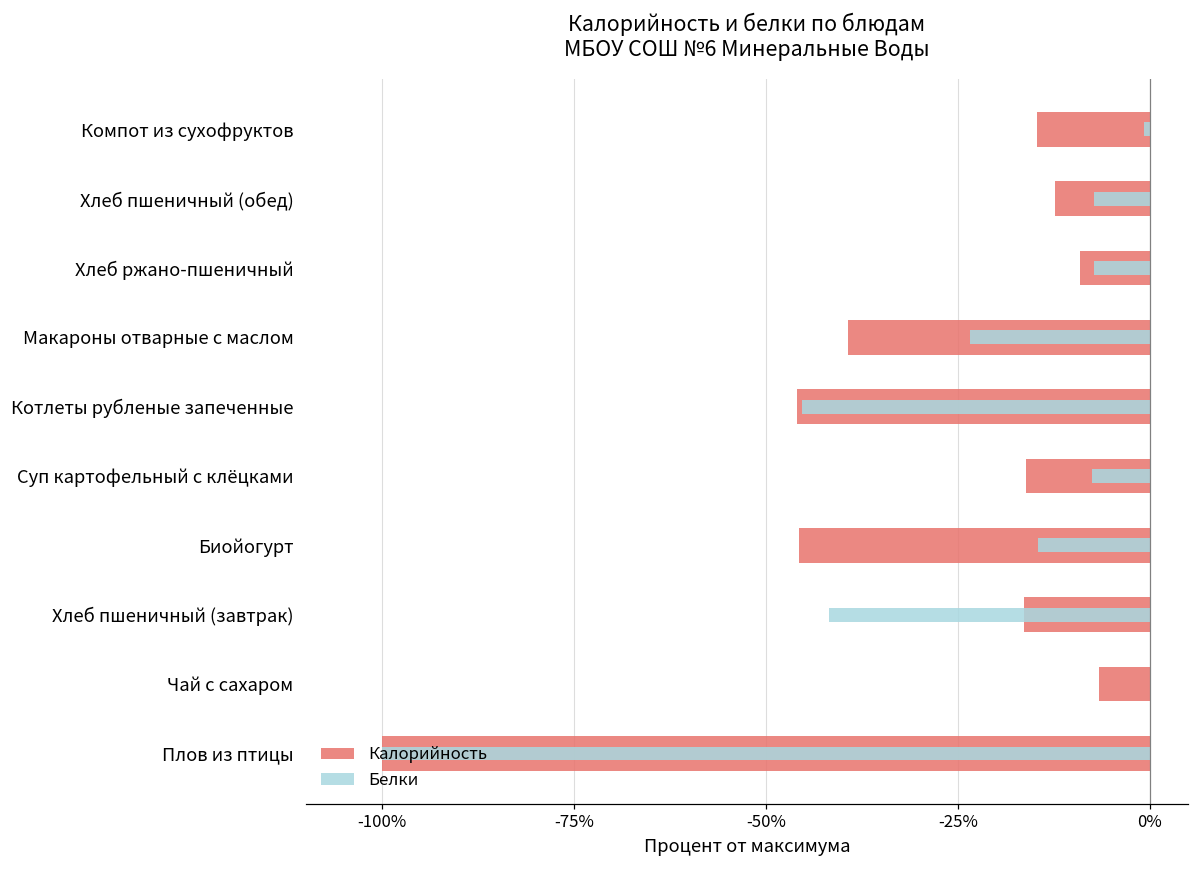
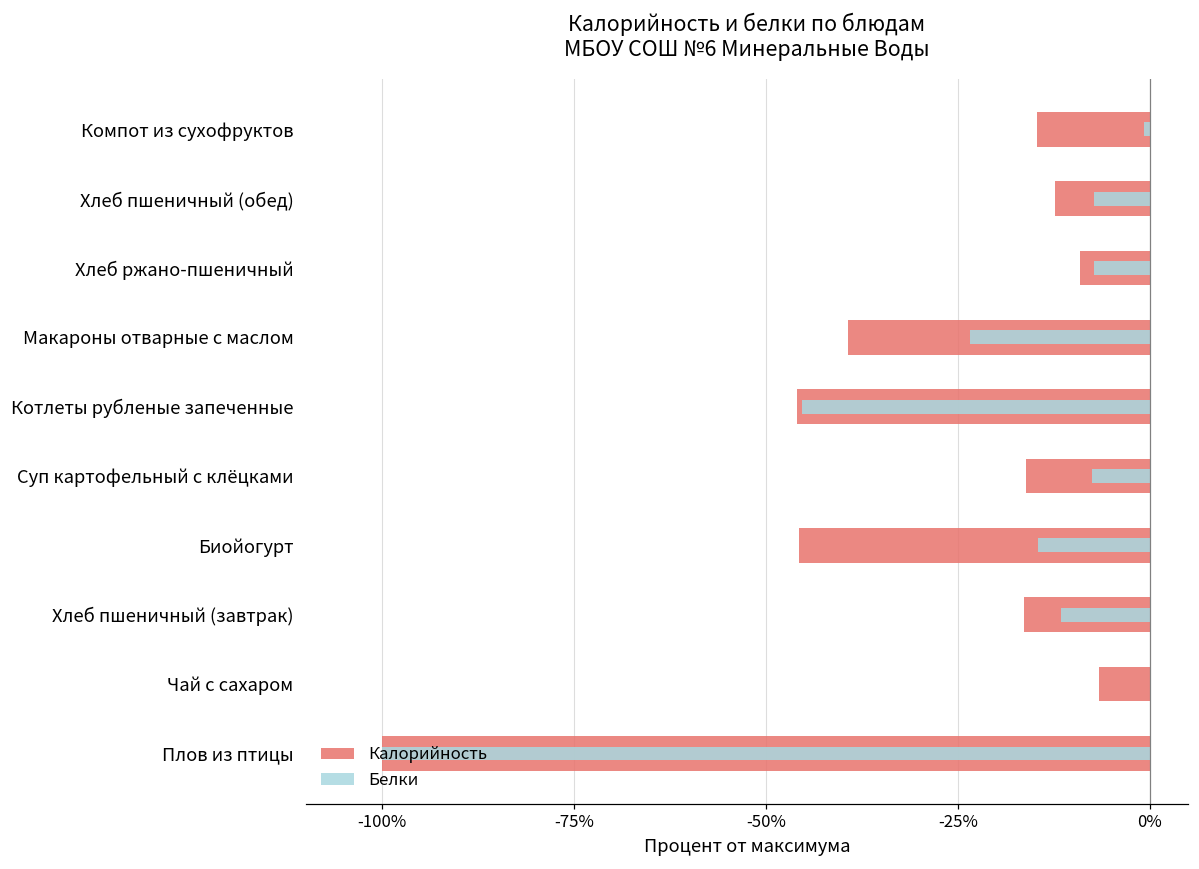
Белки, Хлеб пшеничный (завтрак): -42% -> -12%
